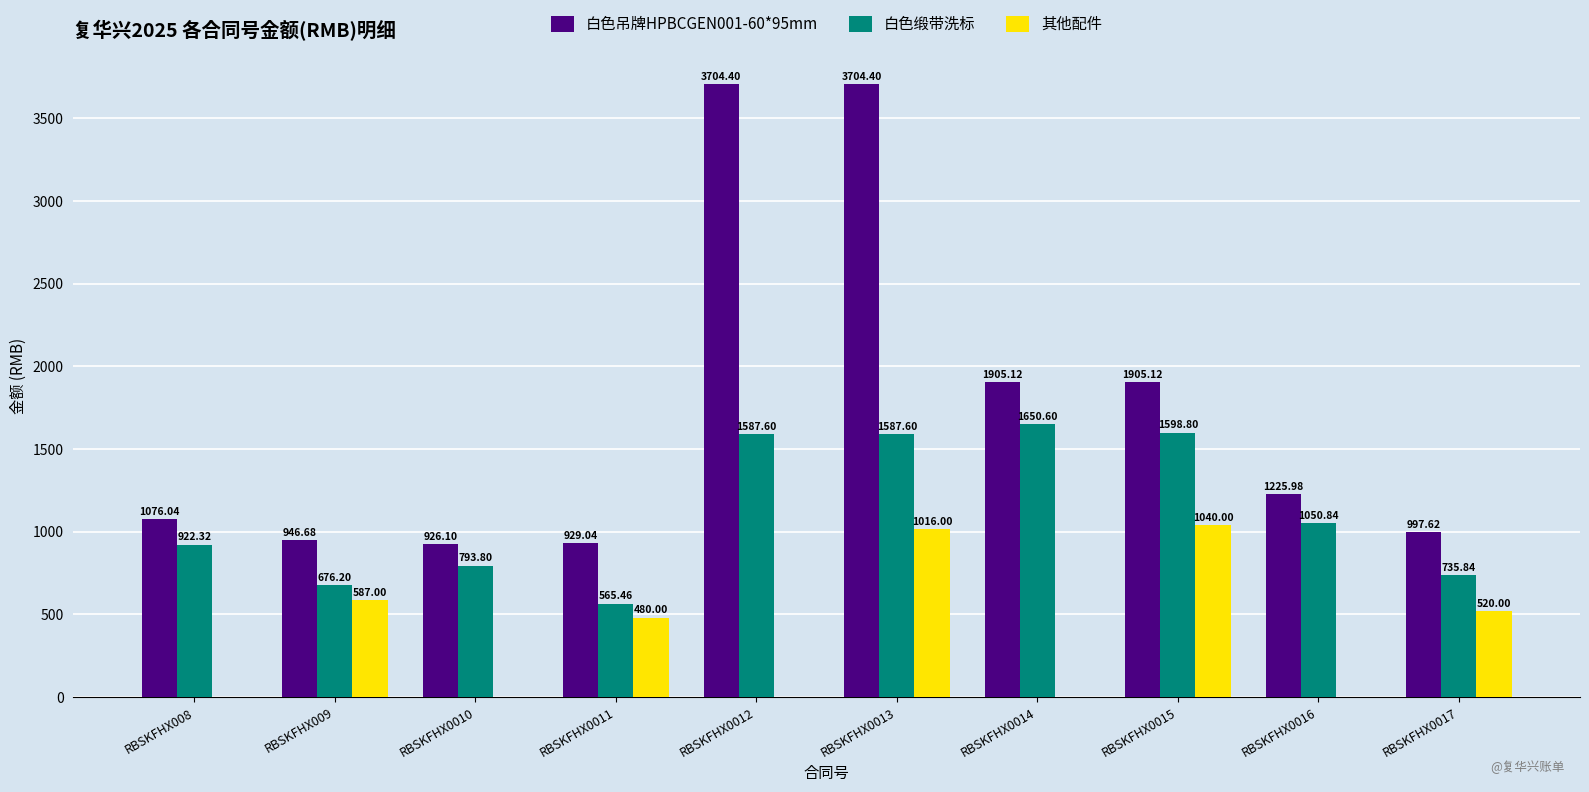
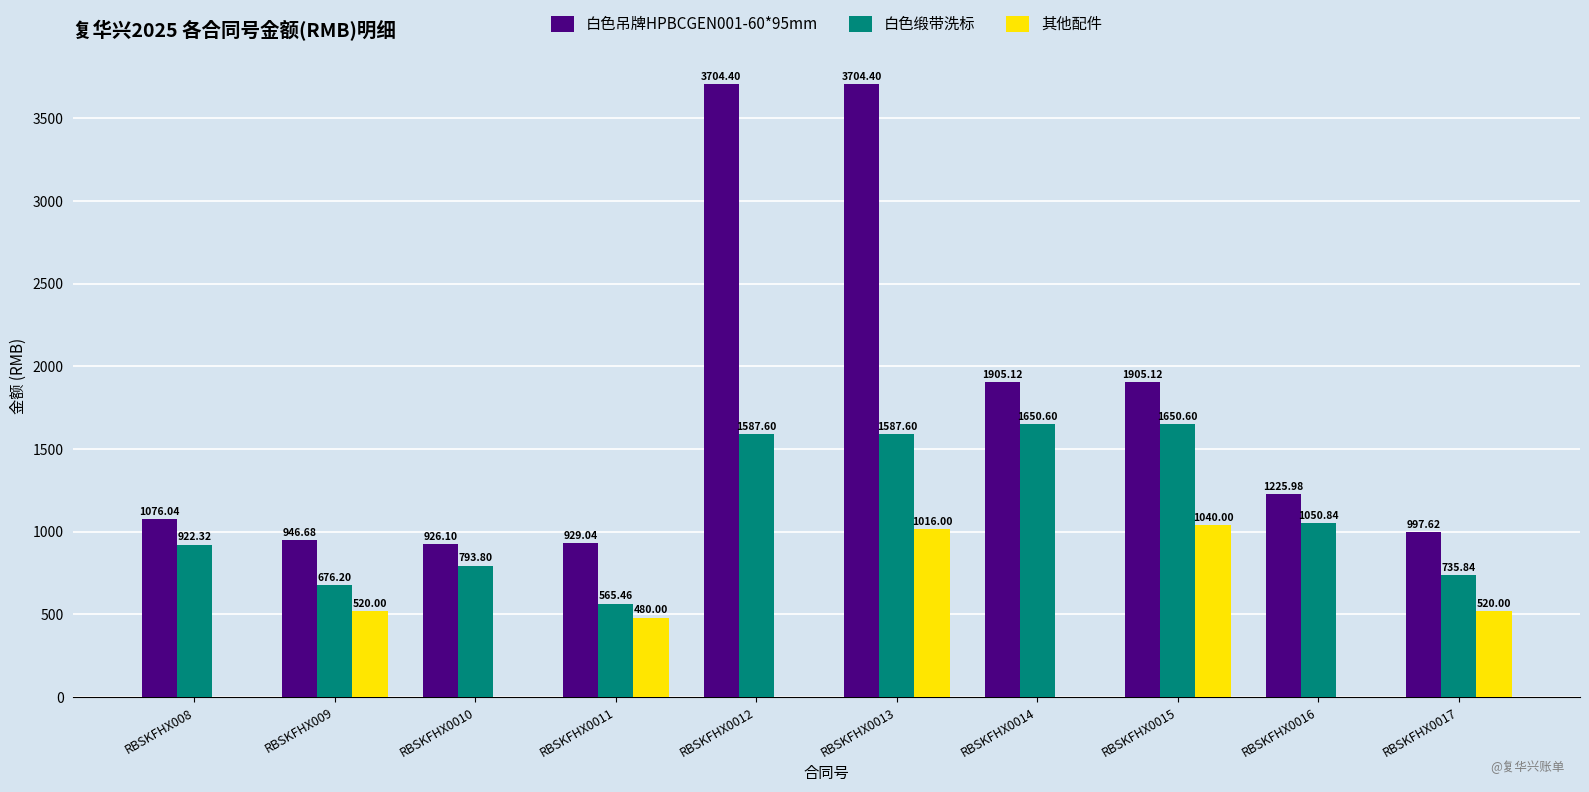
其他配件, RBSKFHX009: 587.00 -> 520.00
白色缎带洗标, RBSKFHX0015: 1598.80 -> 1650.60
